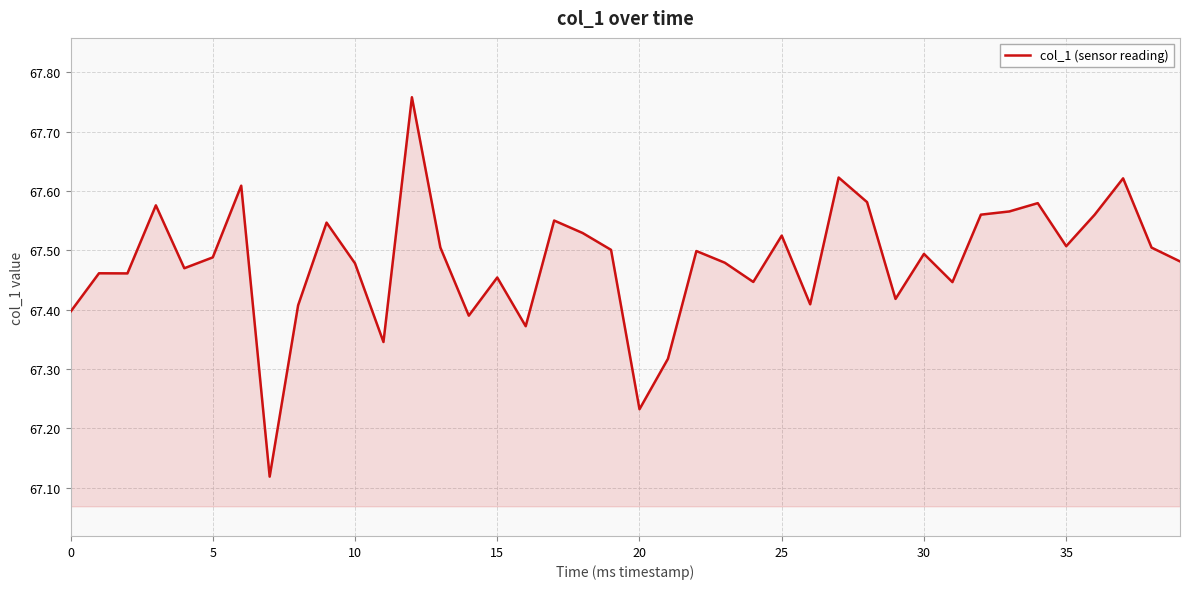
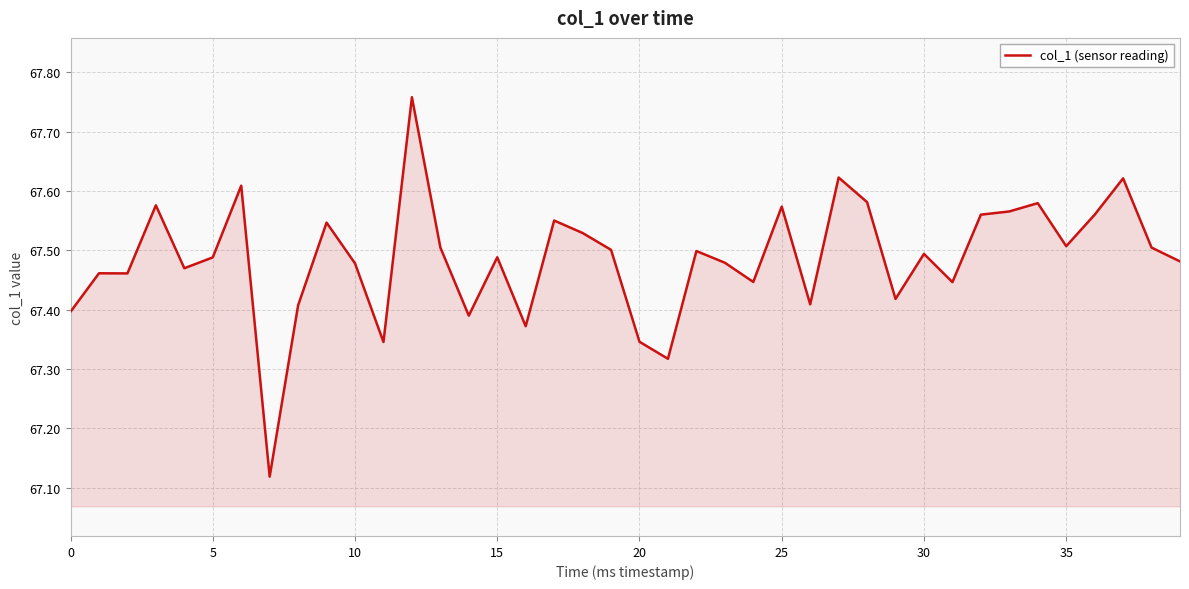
15: 67.45 -> 67.49
20: 67.23 -> 67.35
25: 67.52 -> 67.57
